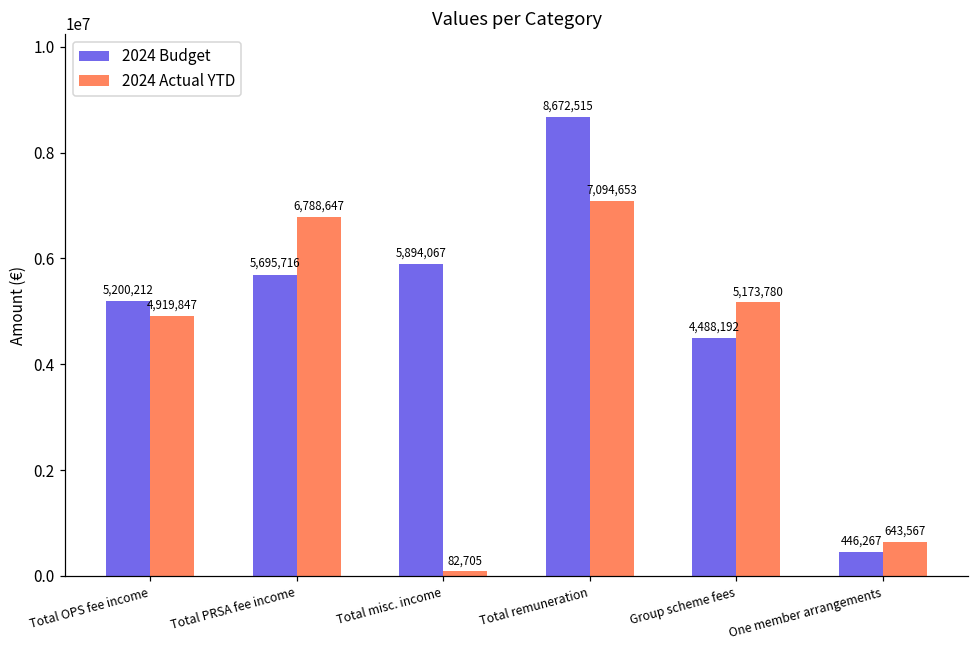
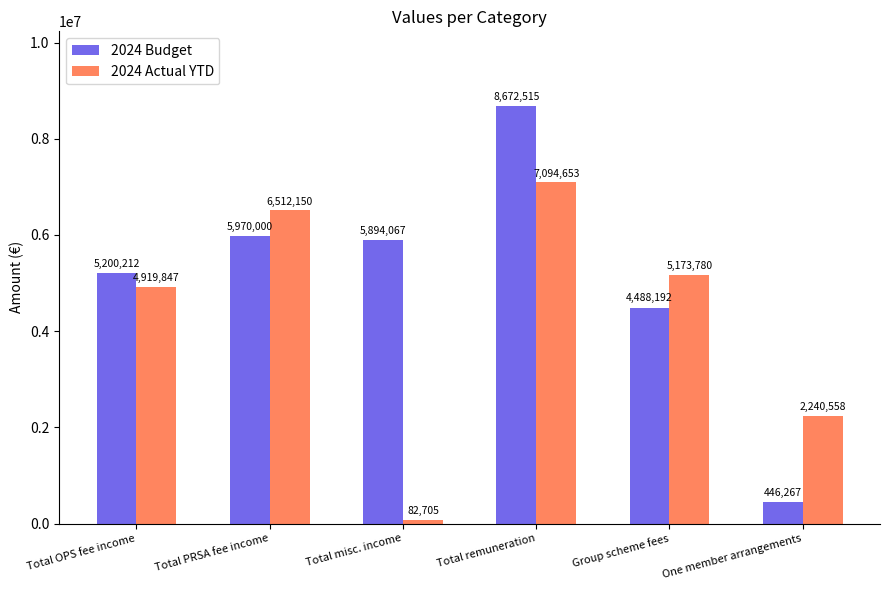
2024 Budget, Total PRSA fee income: 5,695,716 -> 5,970,000
2024 Actual YTD, Total PRSA fee income: 6,788,647 -> 6,512,150
2024 Actual YTD, One member arrangements: 643,567 -> 2,240,558
